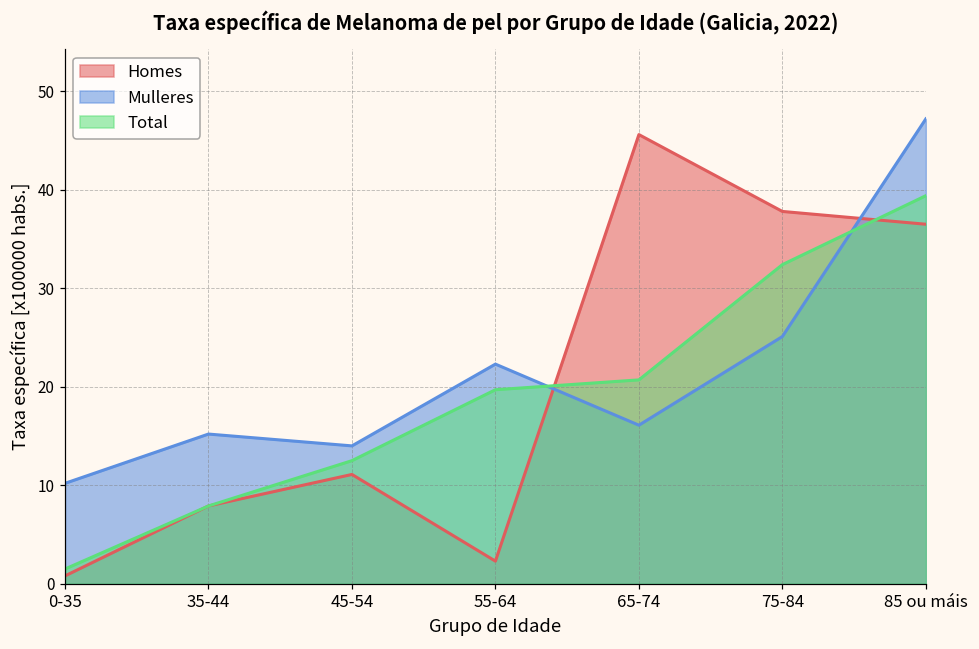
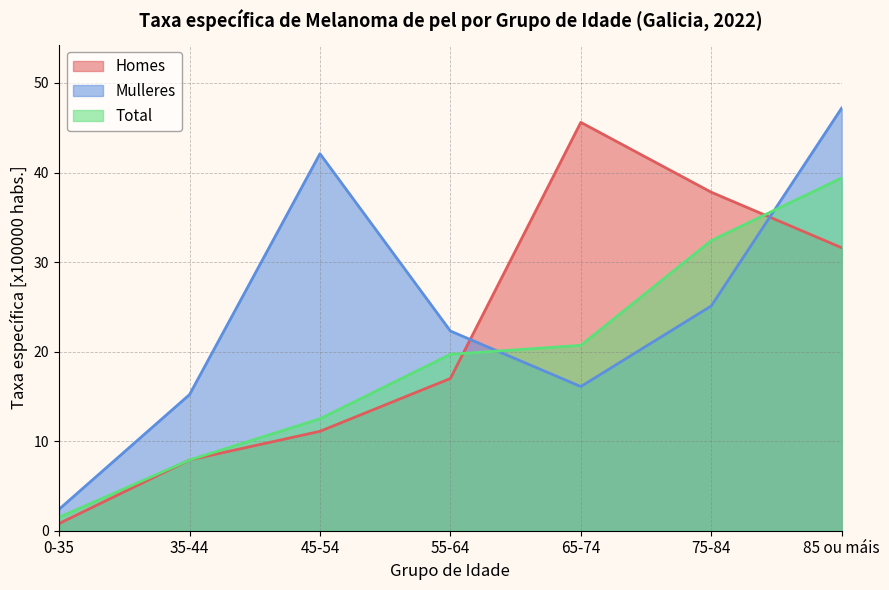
Mulleres, 0-35: 10 -> 2
Mulleres, 45-54: 14 -> 42
Homes, 55-64: 2 -> 17
Homes, 85 ou máis: 37 -> 32
